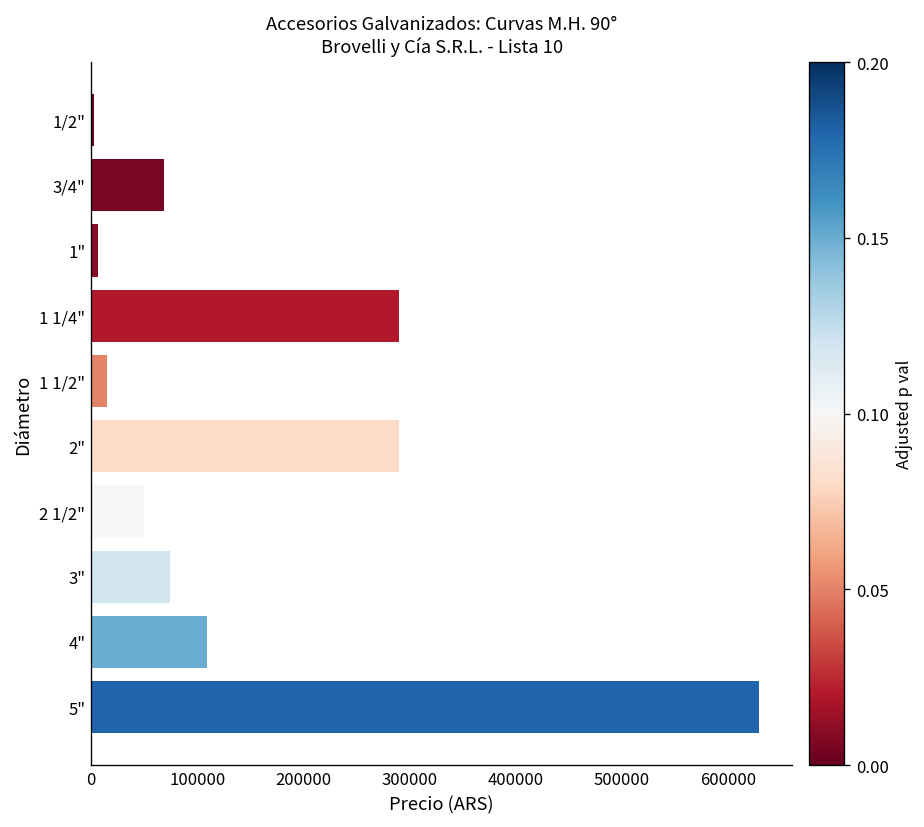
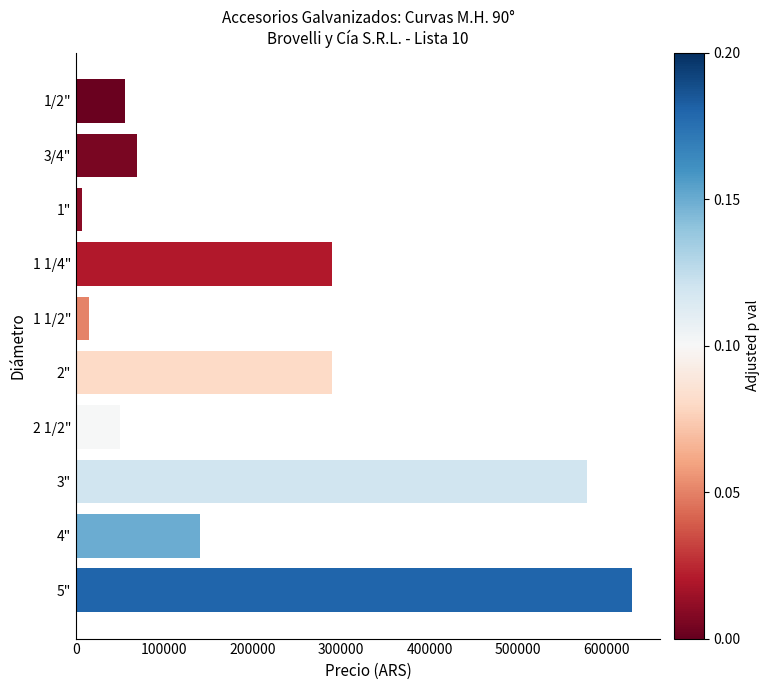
1/2": 0 -> 60000
3": 70000 -> 580000
4": 110000 -> 140000
